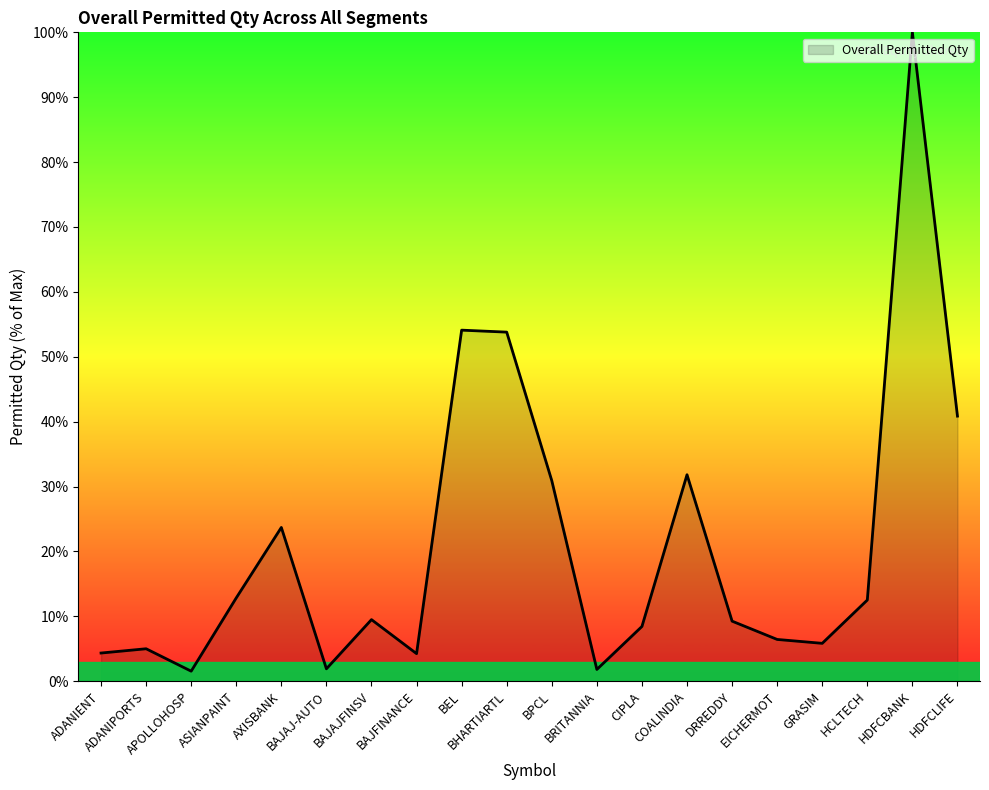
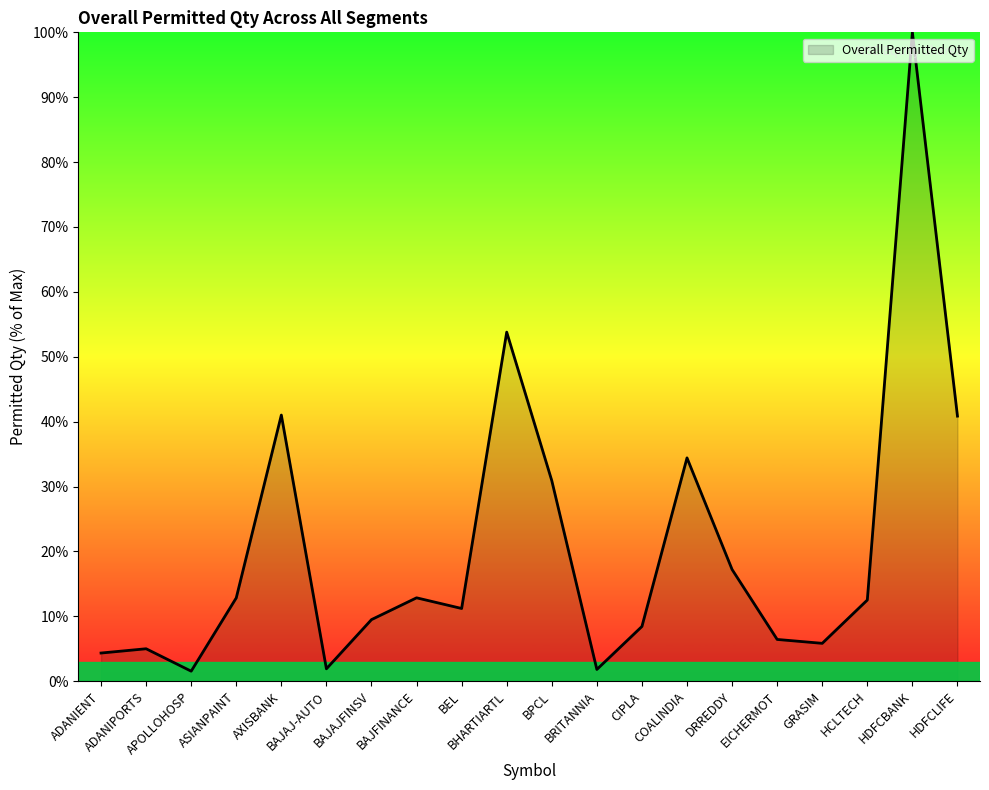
AXISBANK: 24% -> 41%
BAJFINANCE: 4% -> 13%
BEL: 54% -> 11%
COALINDIA: 32% -> 34%
DRREDDY: 9% -> 17%
